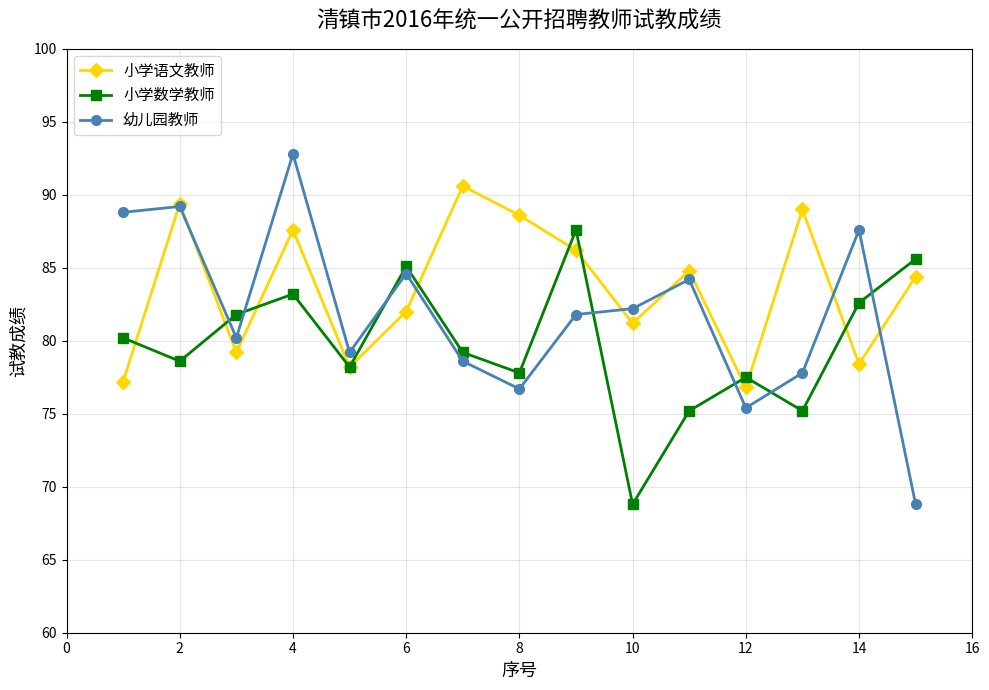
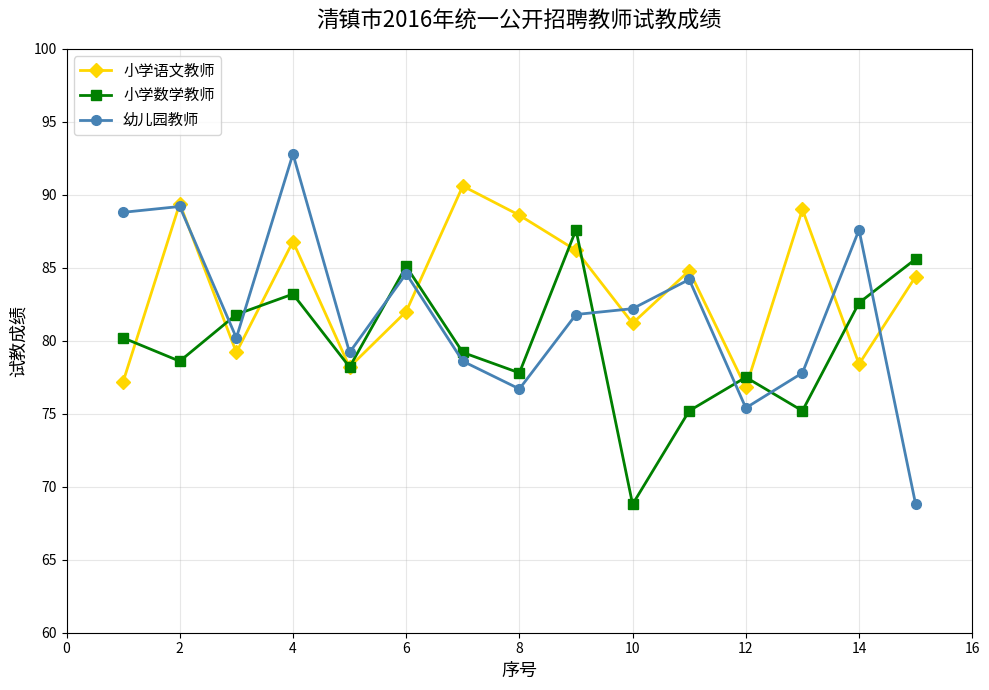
小学语文教师, 4: 87.6 -> 86.8
